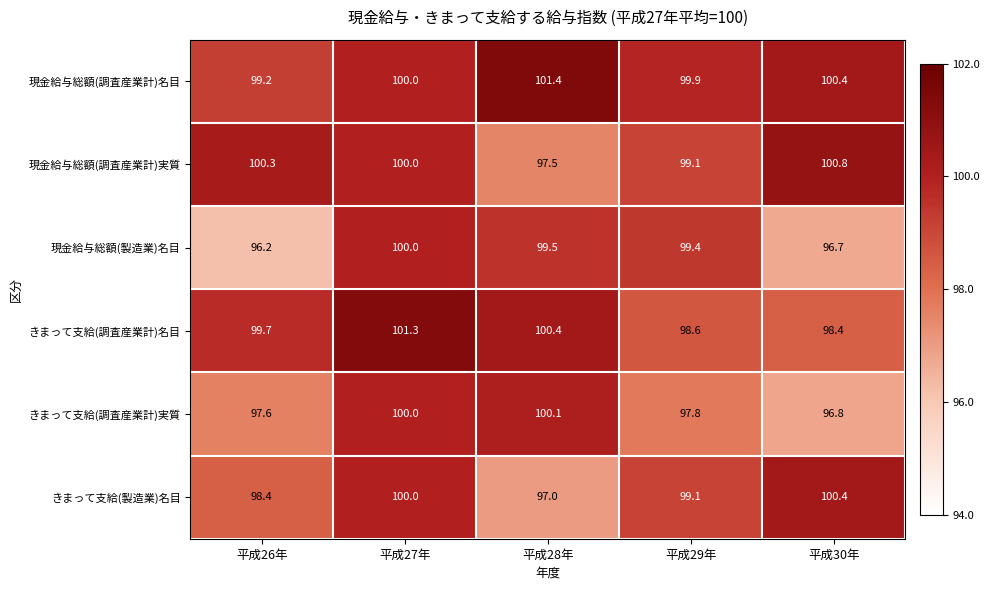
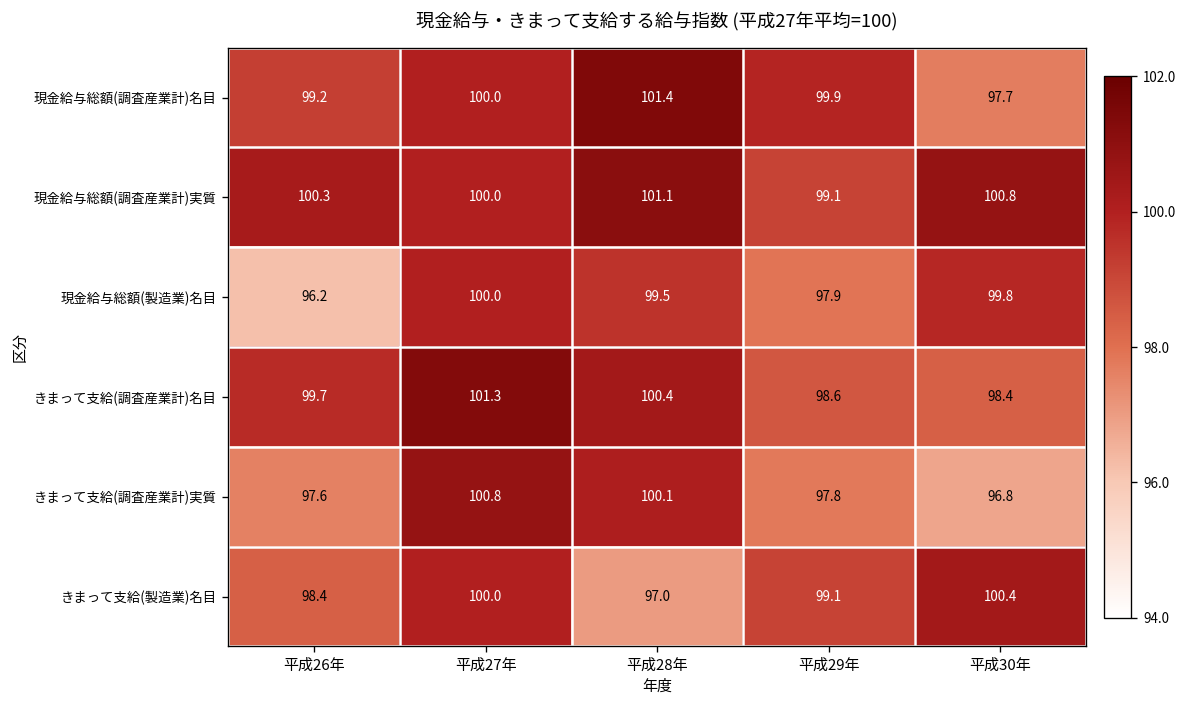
現金給与総額(調査産業計)名目, 平成30年: 100.4 -> 97.7
現金給与総額(調査産業計)実質, 平成28年: 97.5 -> 101.1
現金給与総額(製造業)名目, 平成29年: 99.4 -> 97.9
現金給与総額(製造業)名目, 平成30年: 96.7 -> 99.8
きまって支給(調査産業計)実質, 平成27年: 100.0 -> 100.8
